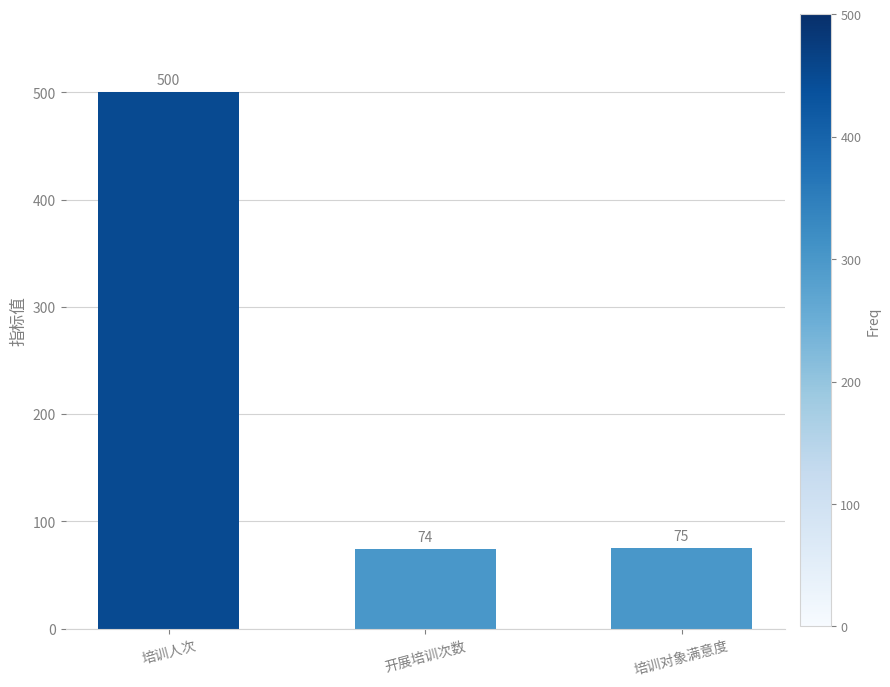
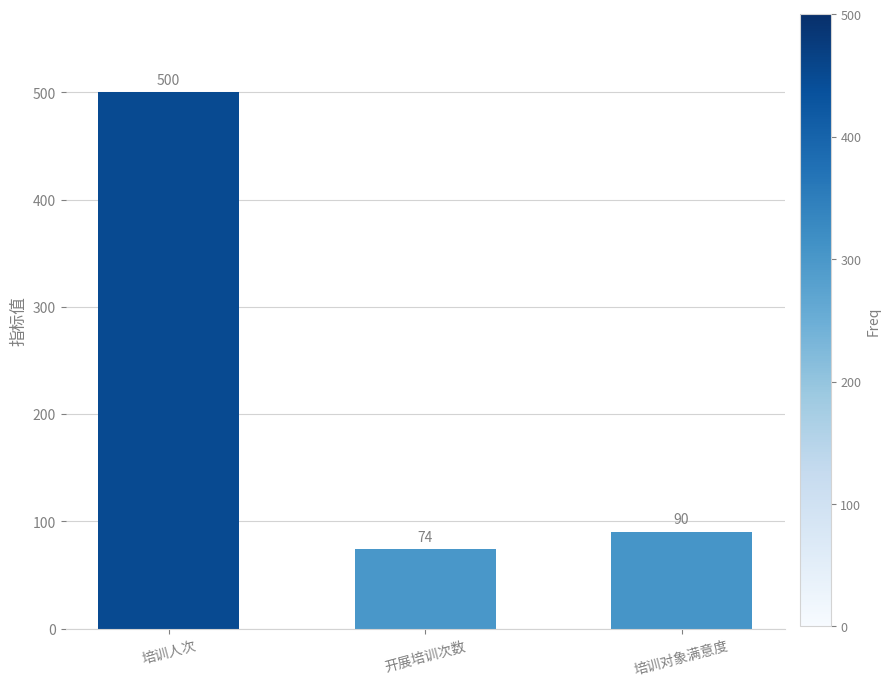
培训对象满意度: 75 -> 90
